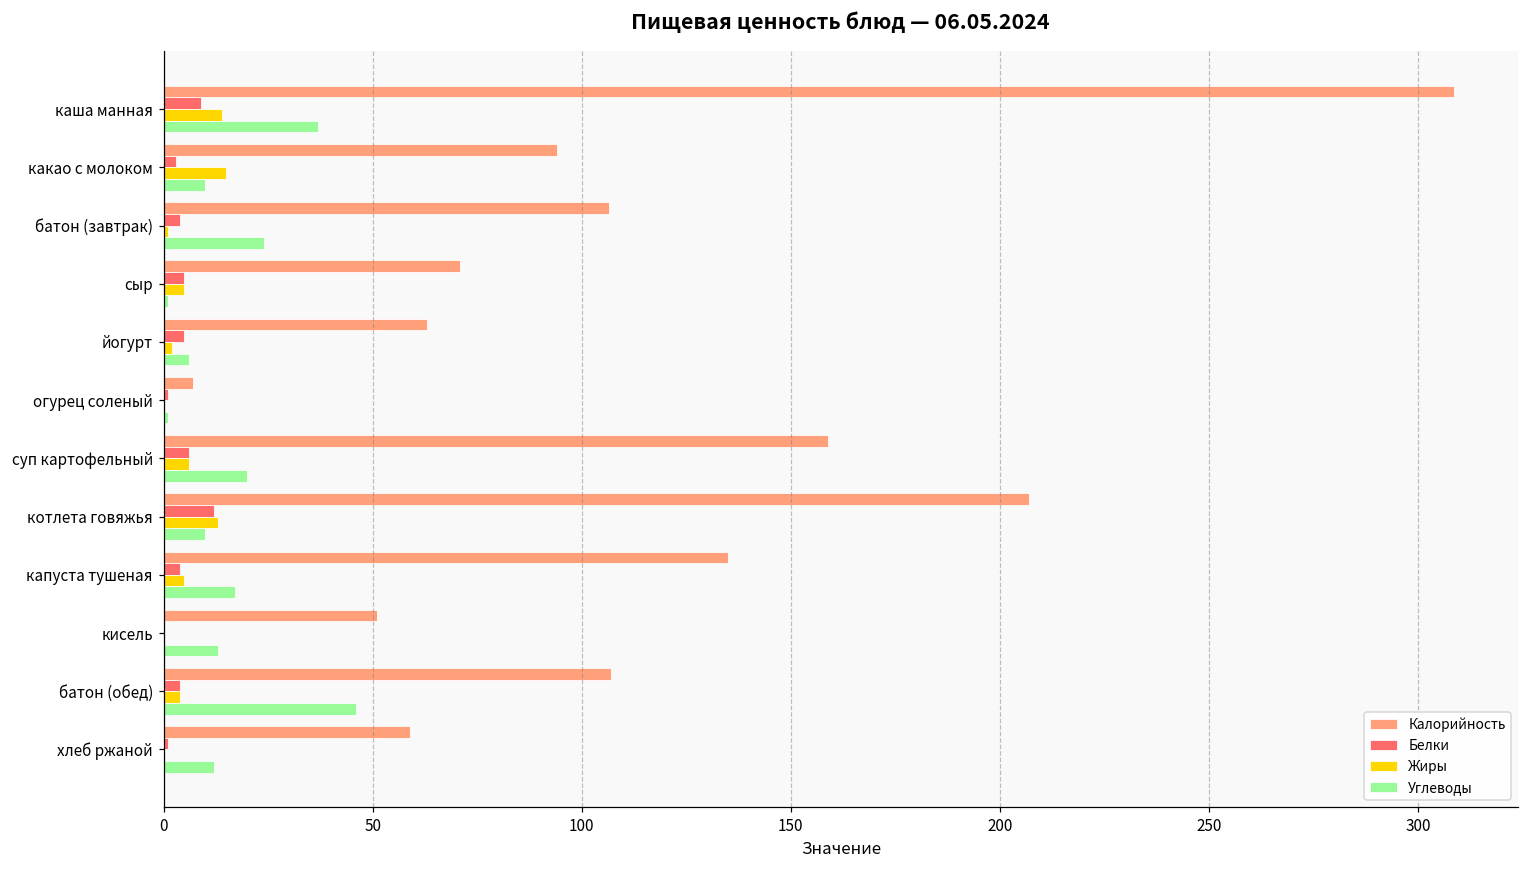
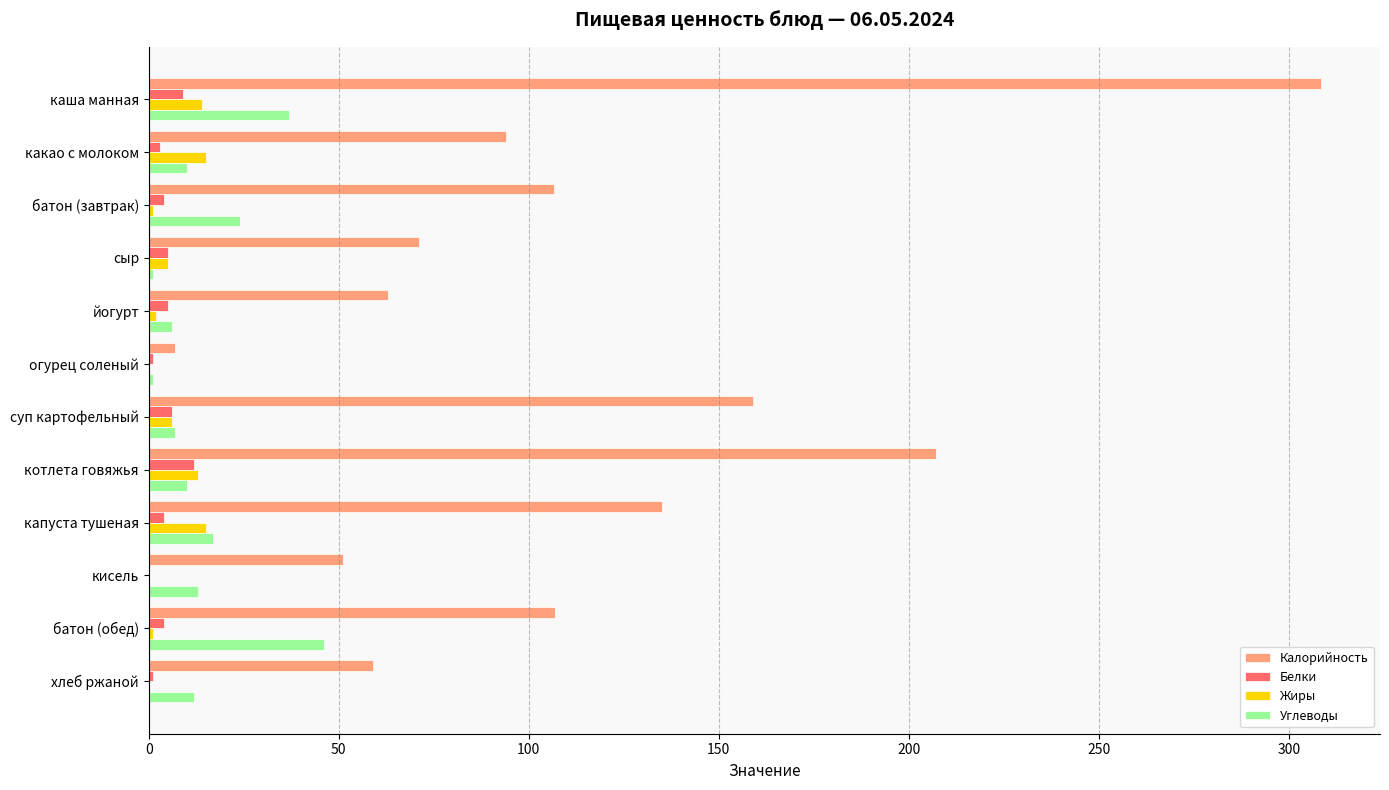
Углеводы, суп картофельный: 20 -> 7
Жиры, капуста тушеная: 5 -> 15
Жиры, батон (обед): 4 -> 1
